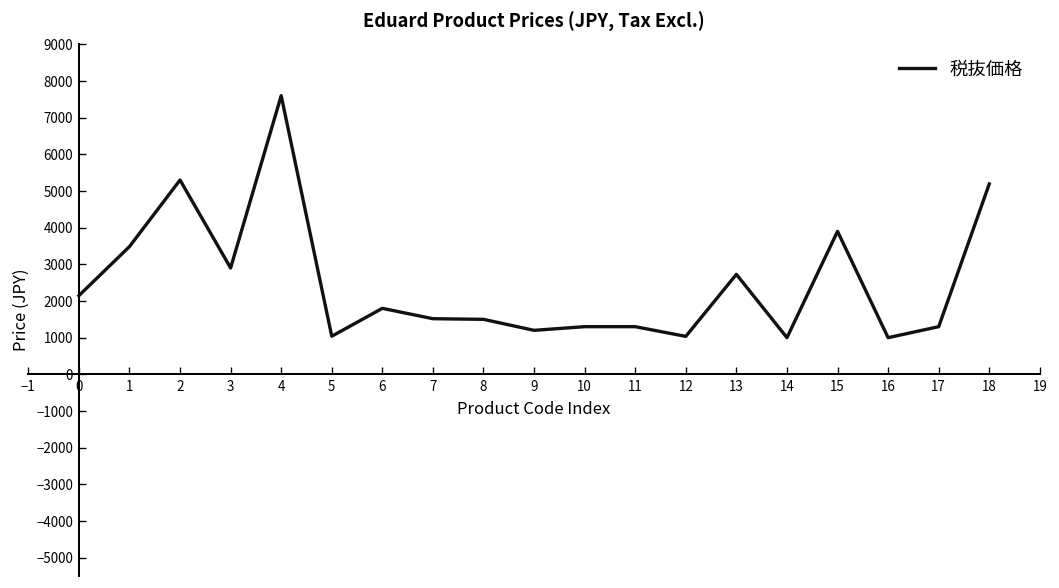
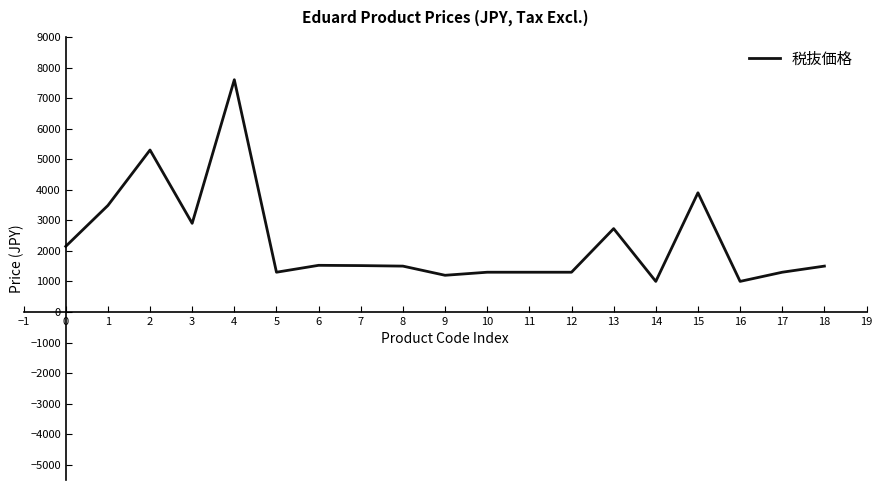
5: 1000 -> 1300
6: 1800 -> 1500
12: 1000 -> 1300
18: 5200 -> 1500
